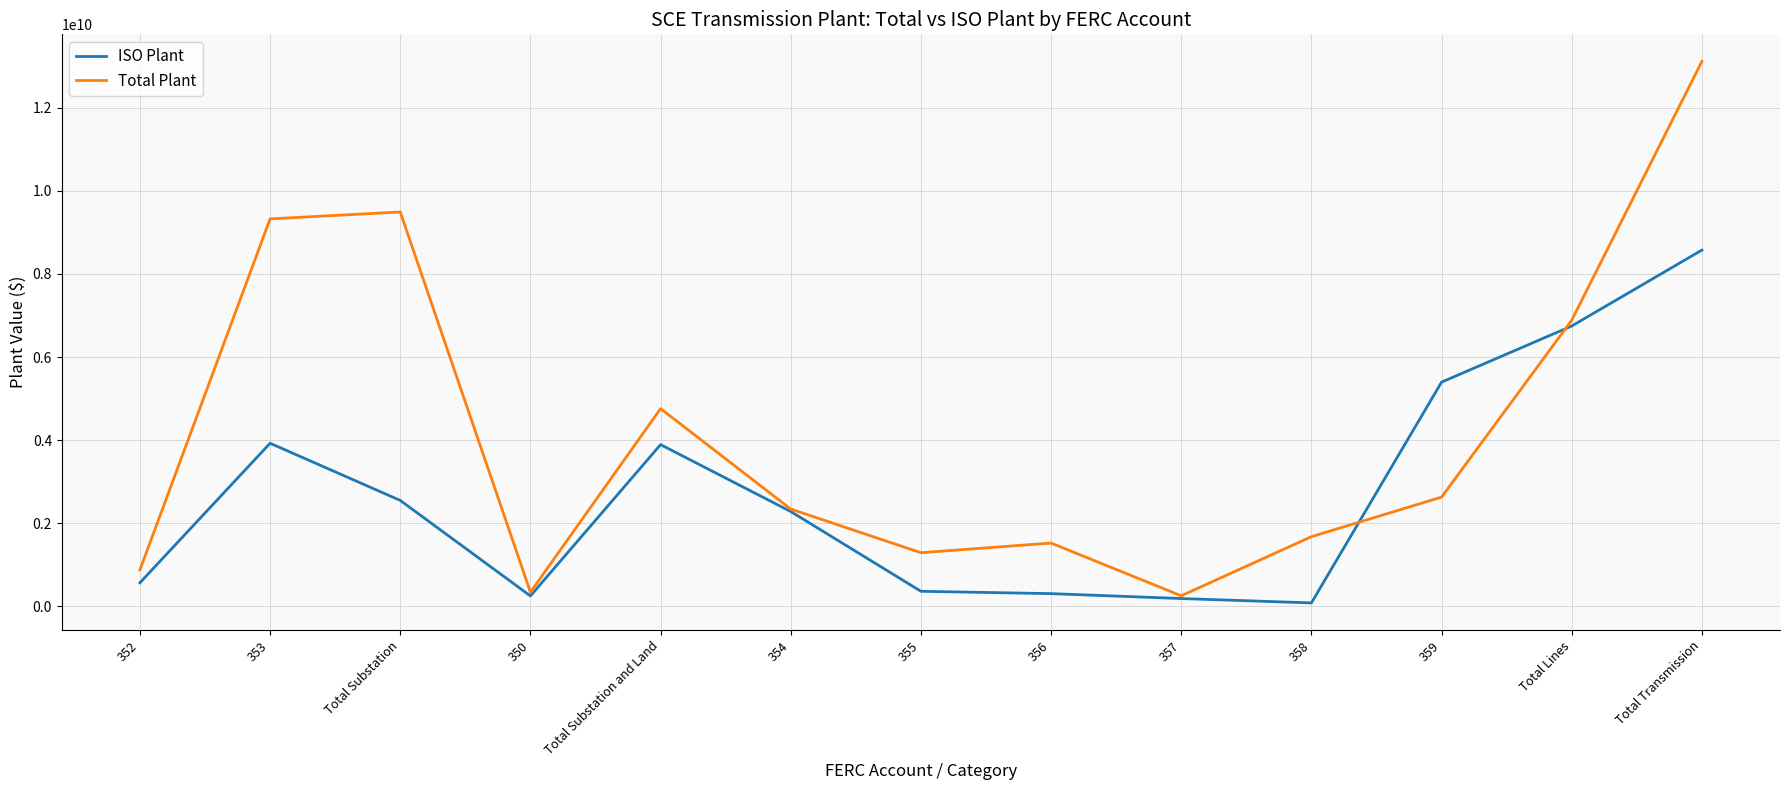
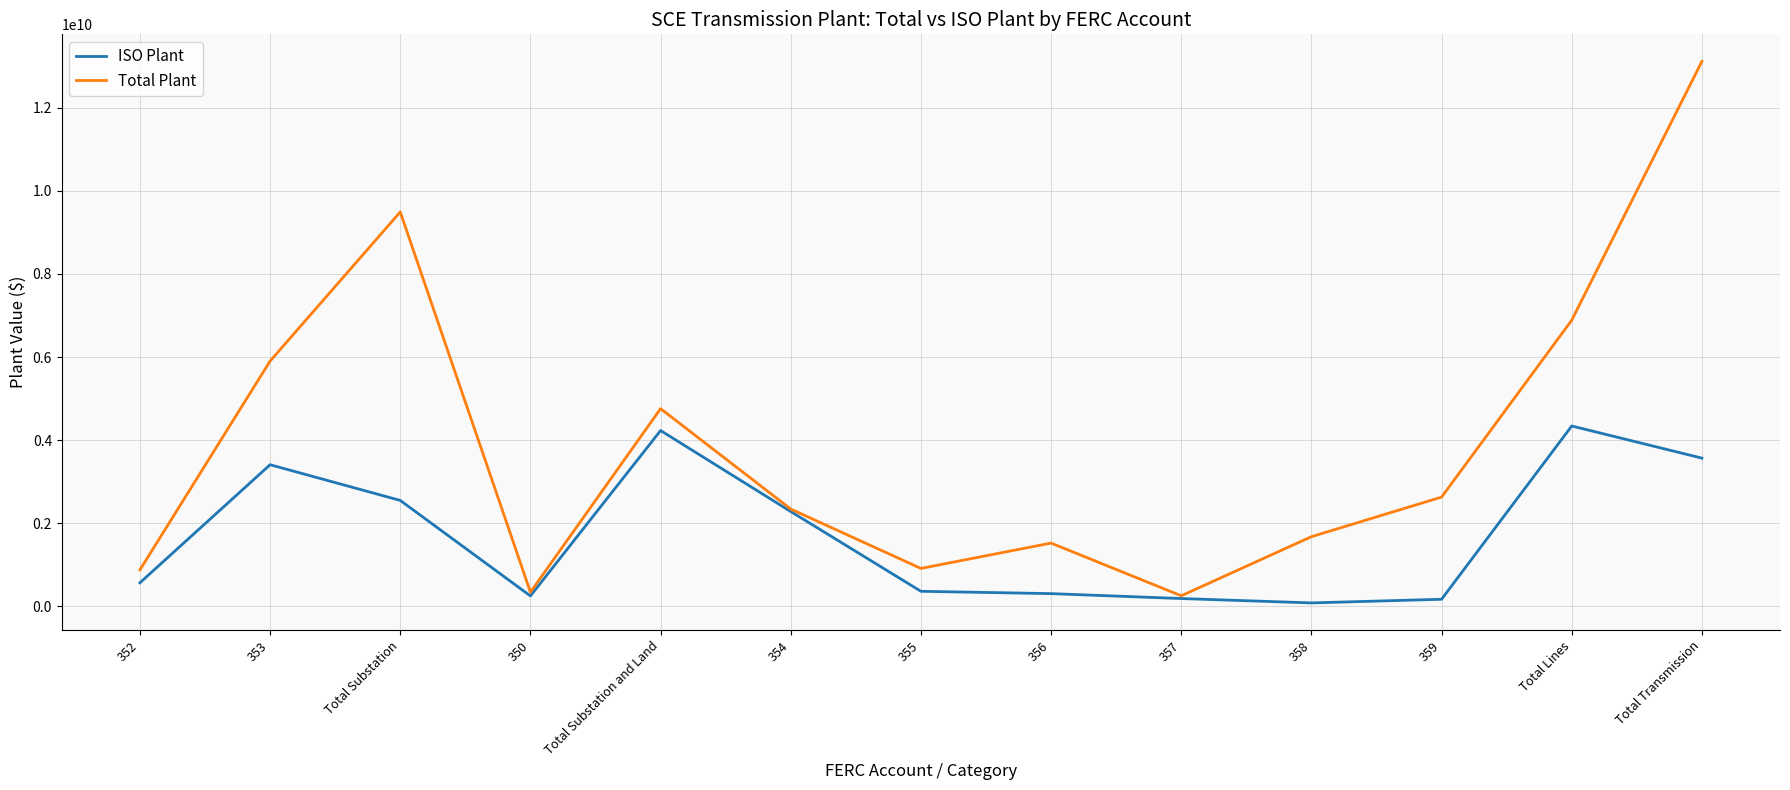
ISO Plant, 353: 3900000000 -> 3400000000
Total Plant, 353: 9300000000 -> 5900000000
ISO Plant, Total Substation and Land: 3900000000 -> 4200000000
Total Plant, 355: 1300000000 -> 900000000
ISO Plant, 359: 5400000000 -> 200000000
ISO Plant, Total Lines: 6700000000 -> 4300000000
ISO Plant, Total Transmission: 8600000000 -> 3600000000
